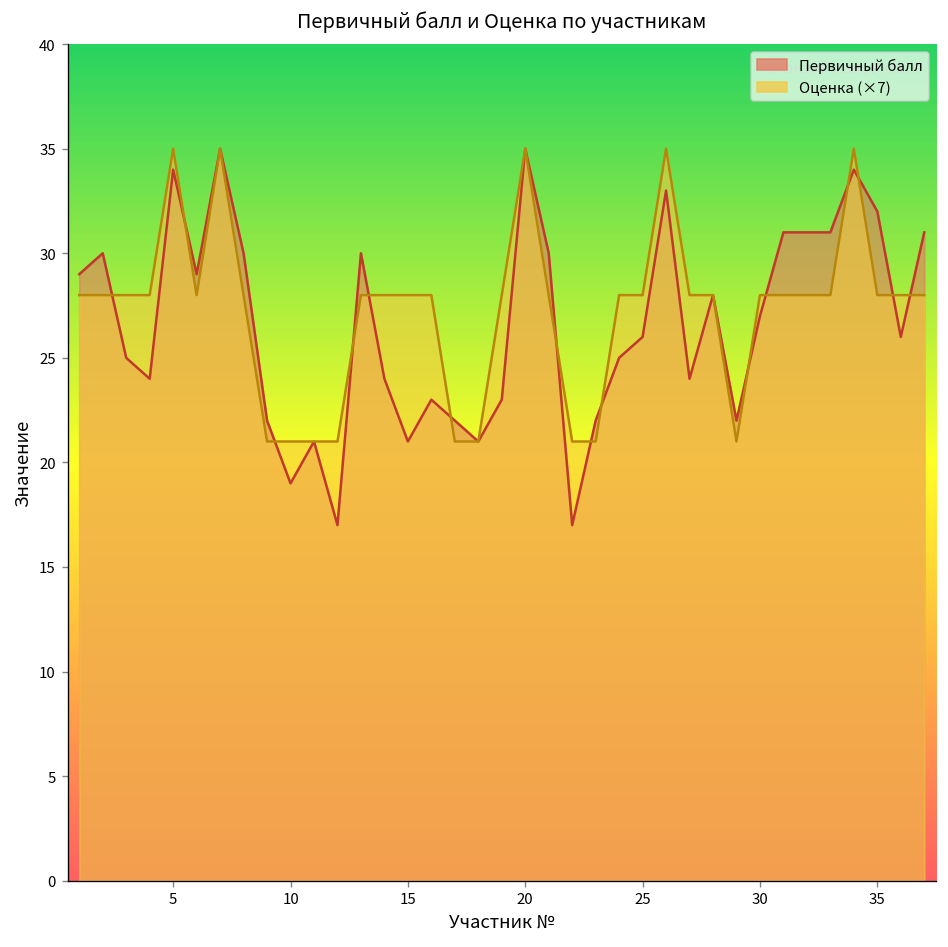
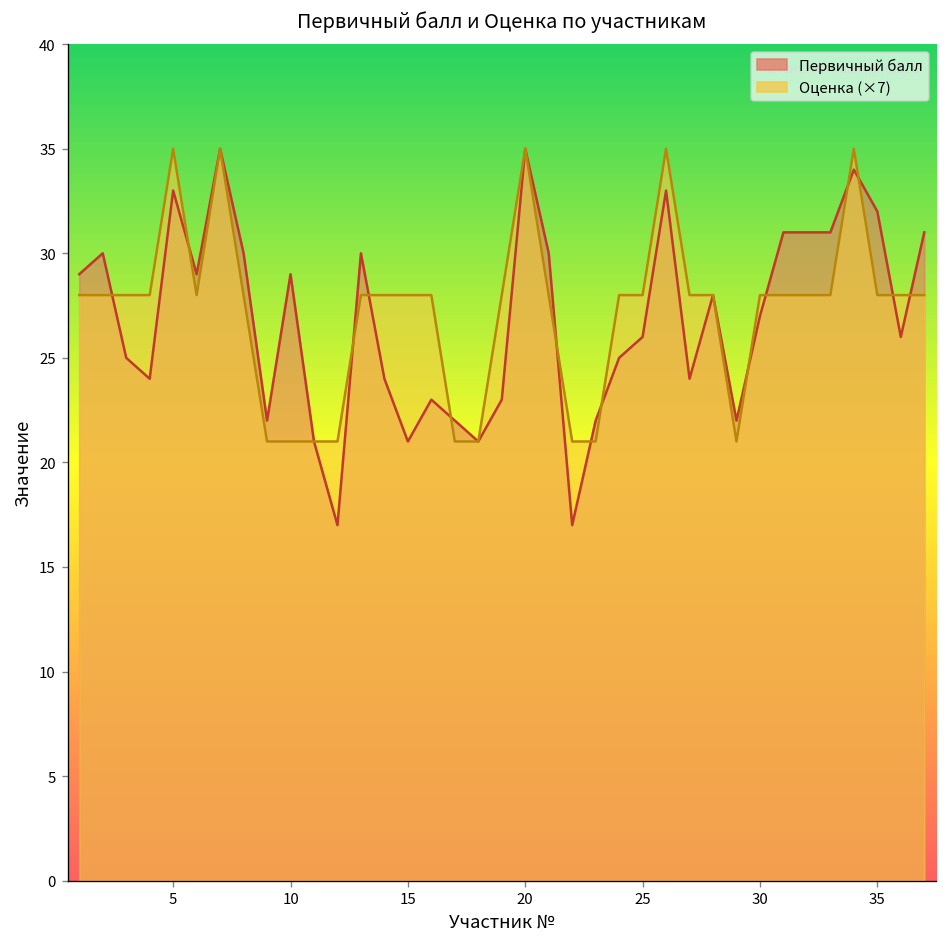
Первичный балл, 5: 34 -> 33
Первичный балл, 10: 19 -> 29
